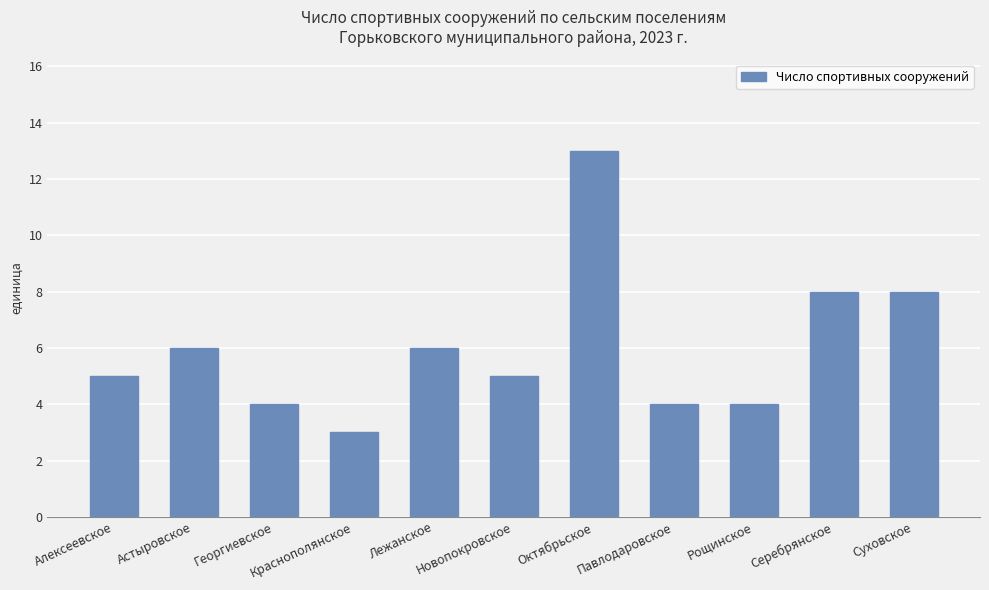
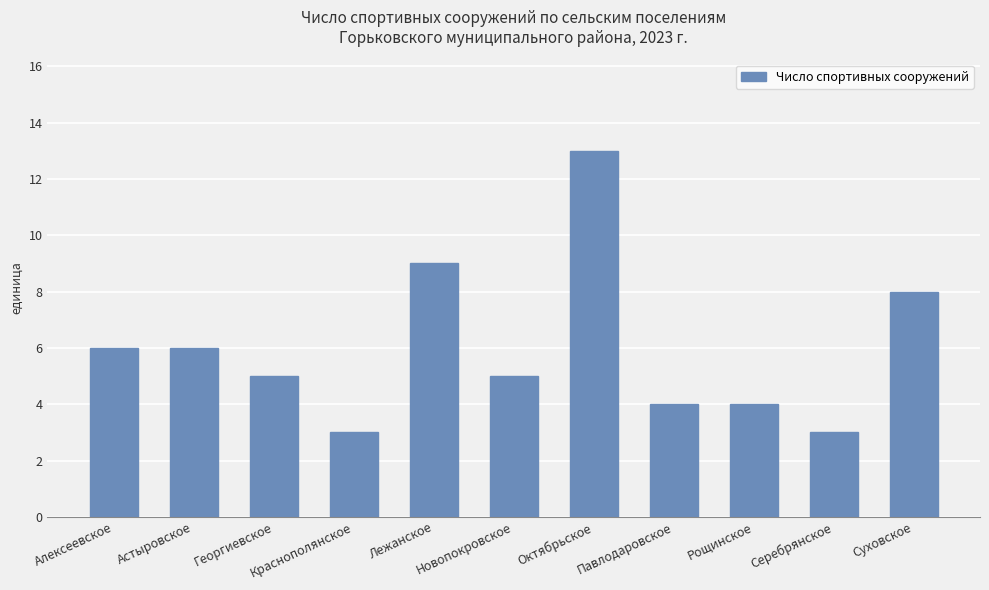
Алексеевское: 5 -> 6
Георгиевское: 4 -> 5
Лежанское: 6 -> 9
Серебрянское: 8 -> 3
